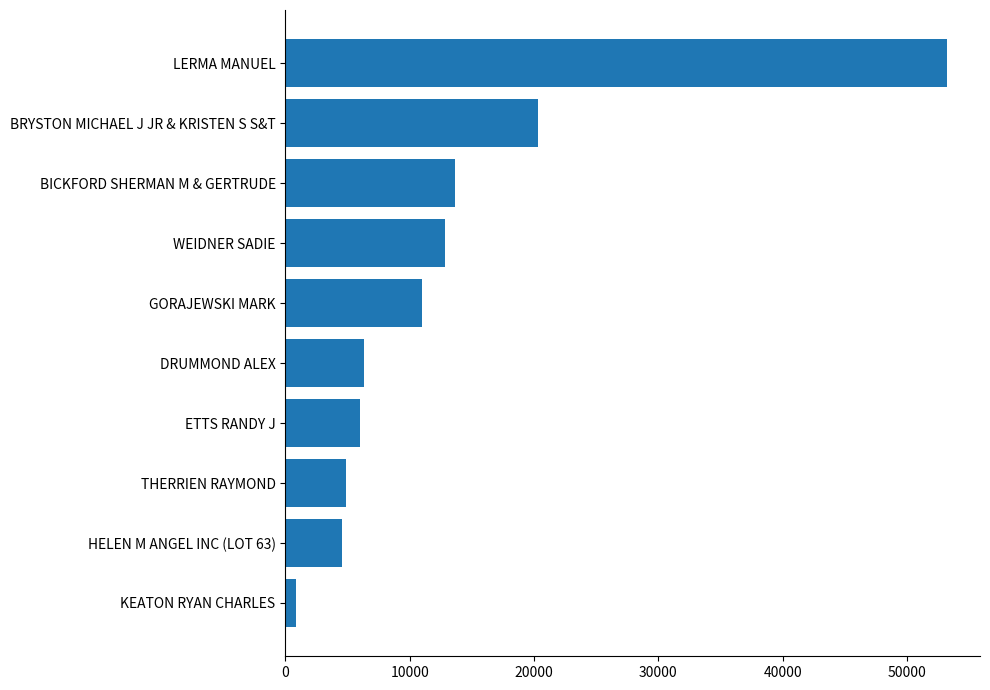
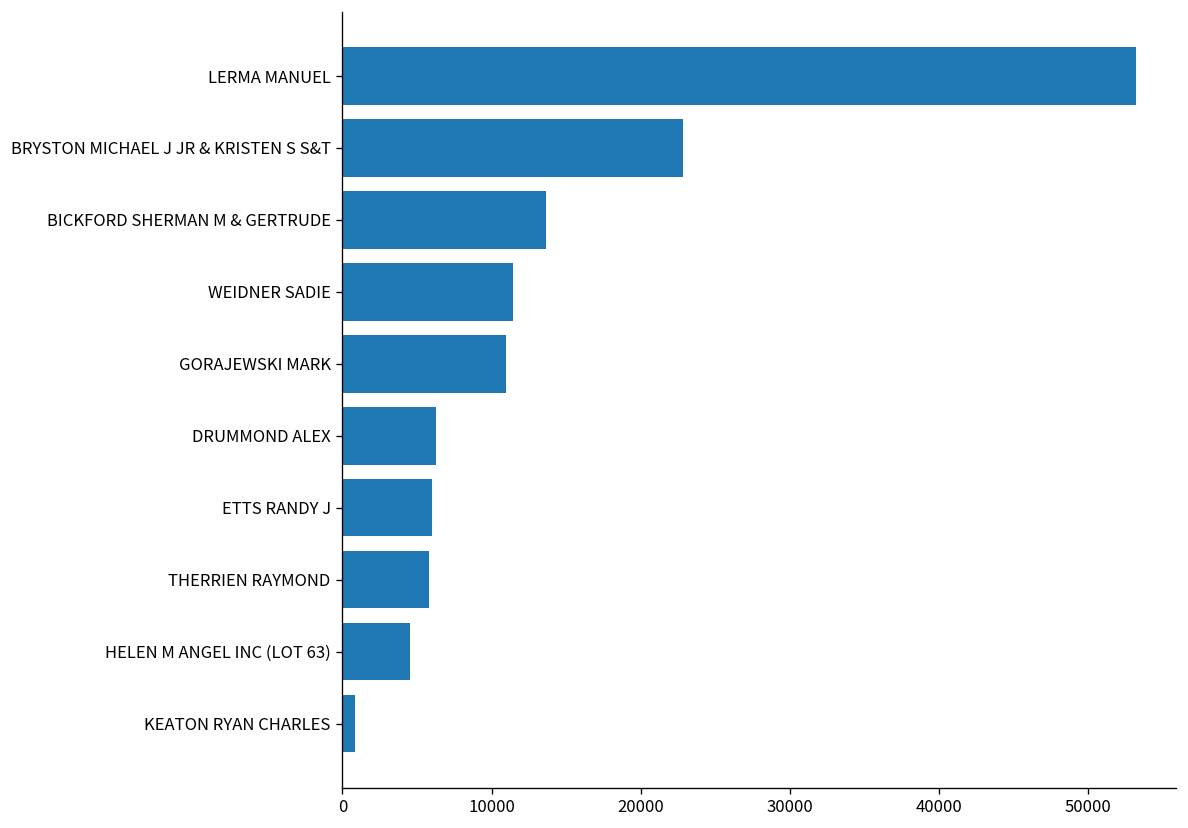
BRYSTON MICHAEL J JR & KRISTEN S S&T: 20300 -> 22800
WEIDNER SADIE: 12800 -> 11400
THERRIEN RAYMOND: 4900 -> 5800
